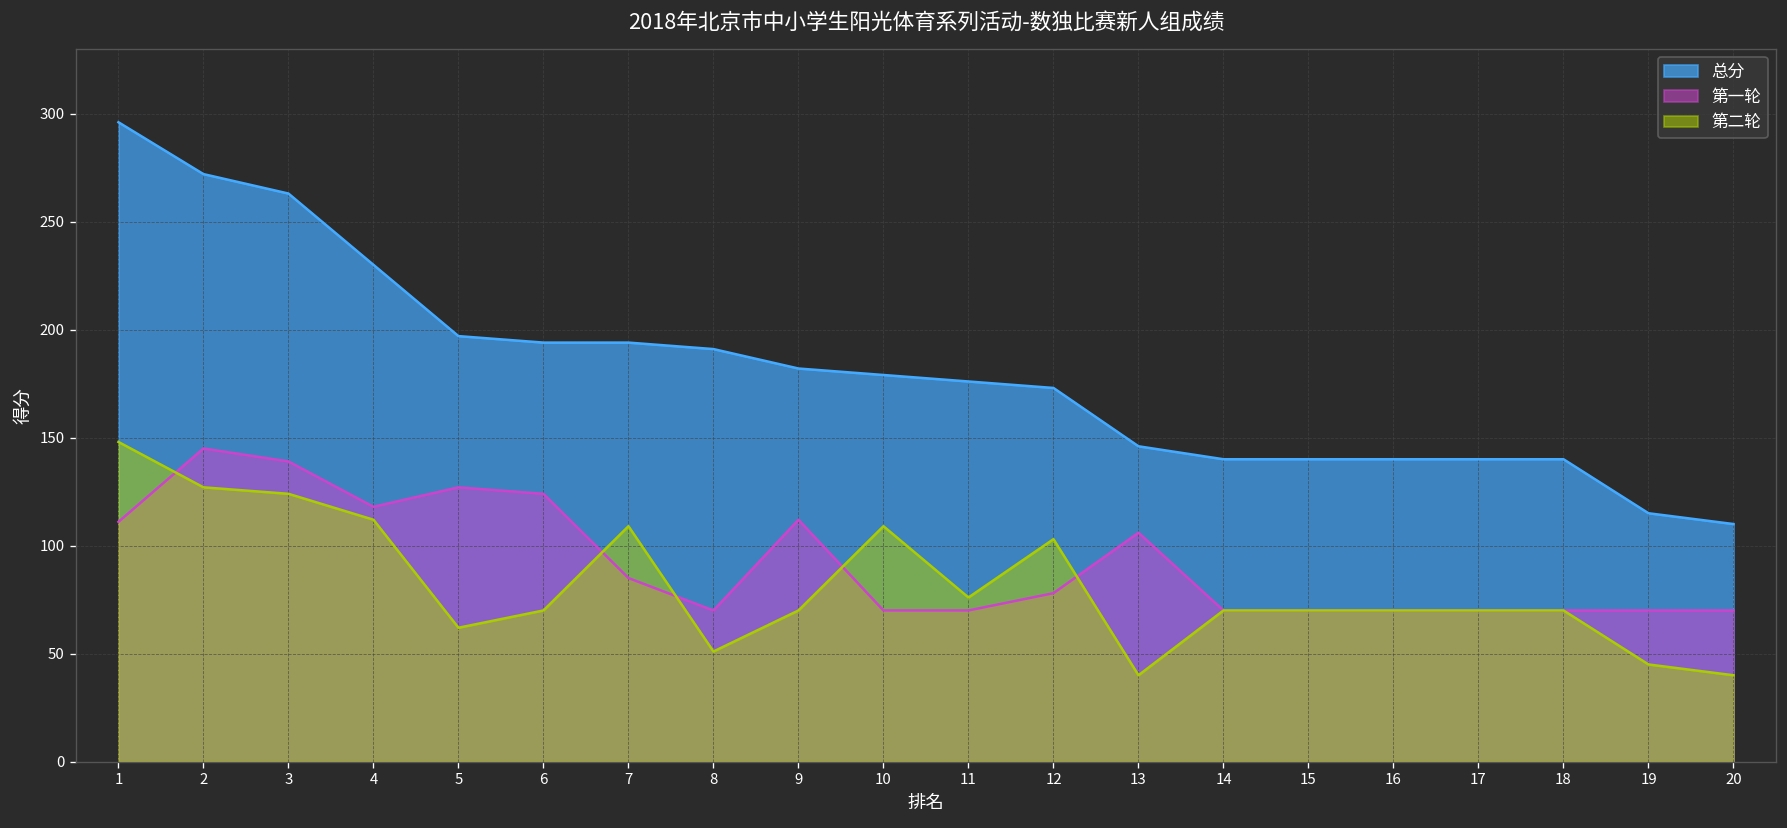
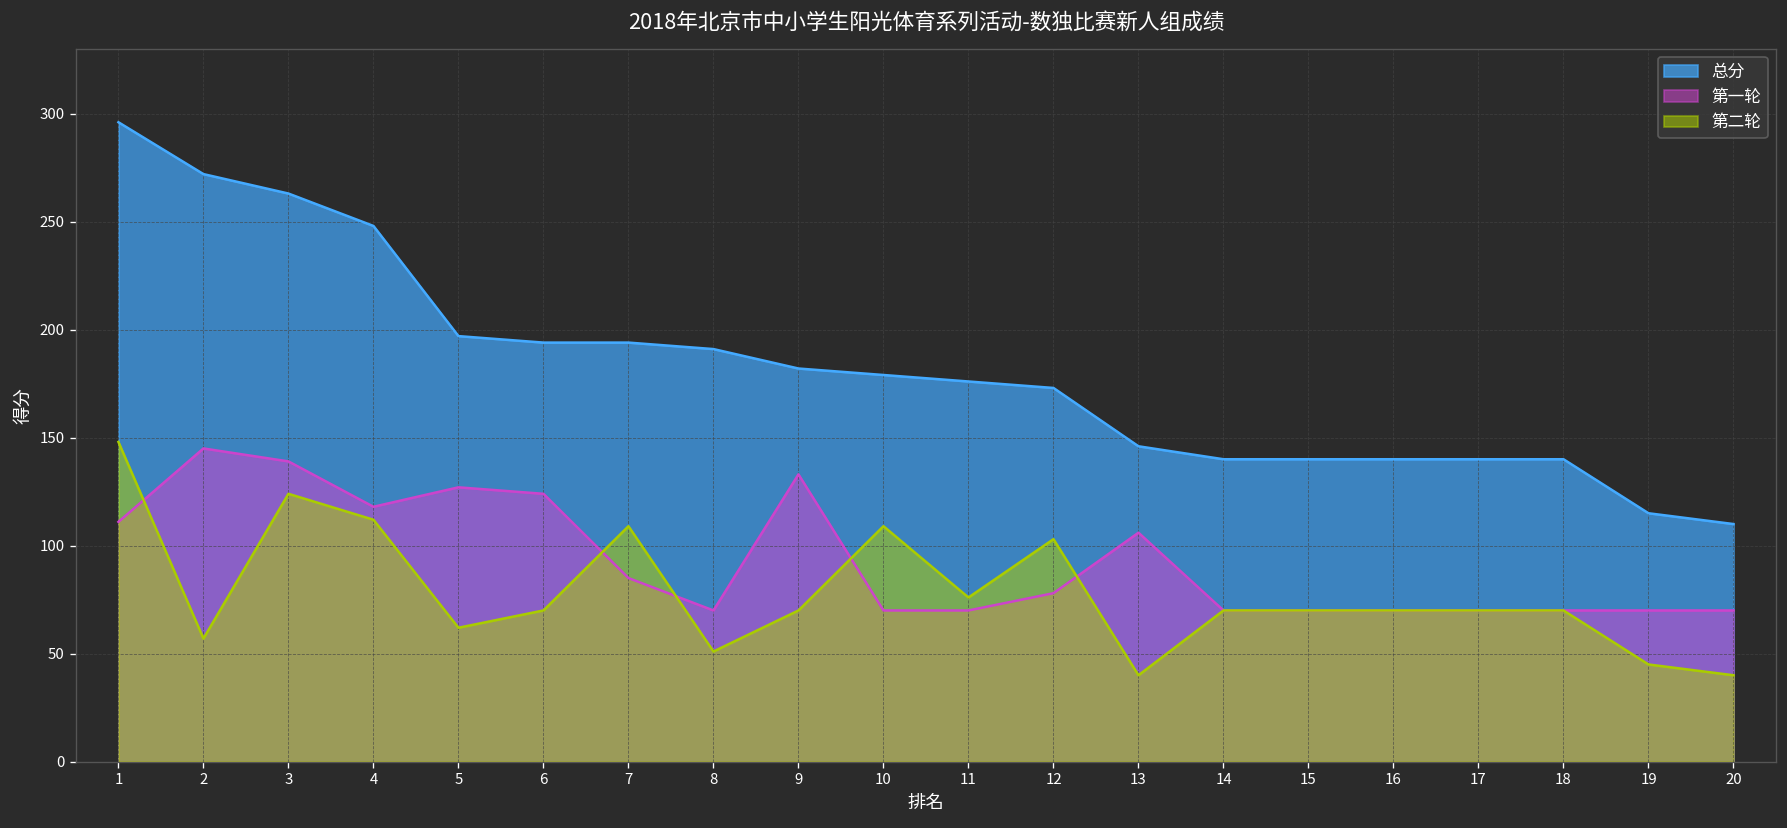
第二轮, 2: 127 -> 57
总分, 4: 230 -> 248
第一轮, 9: 112 -> 133
